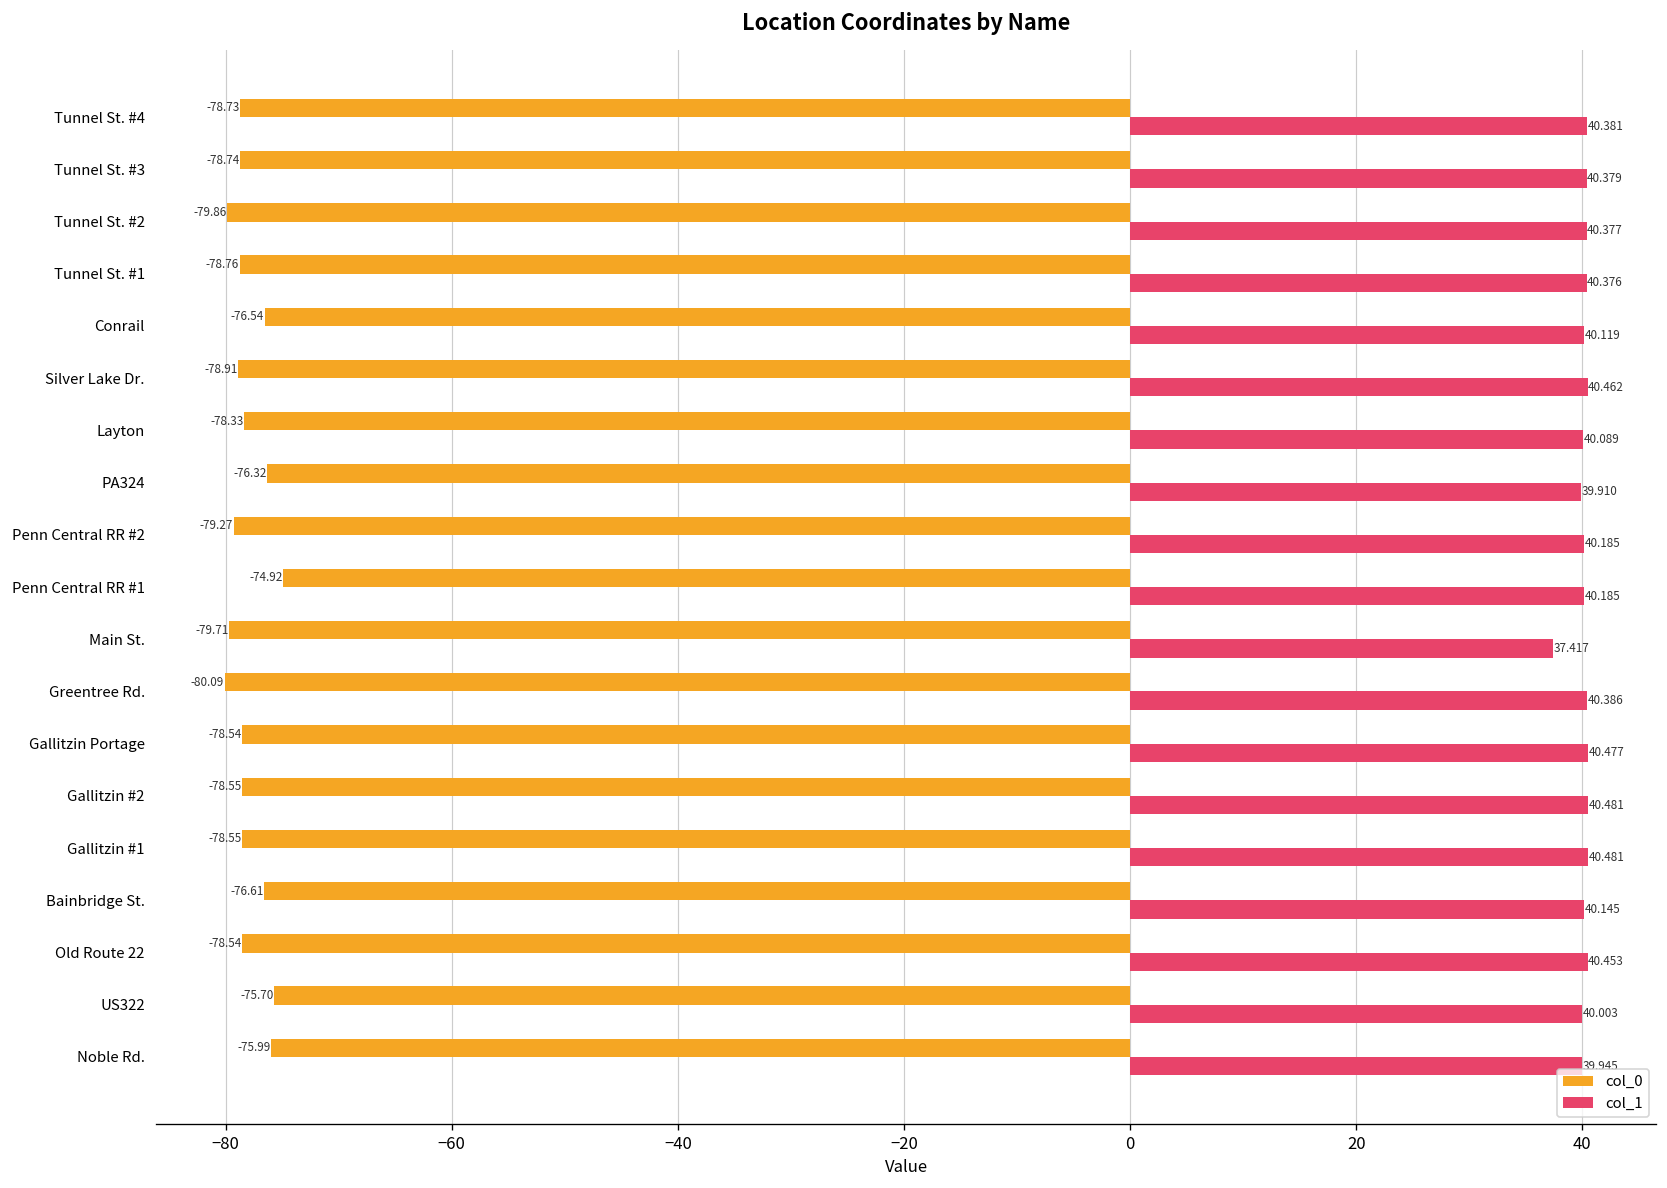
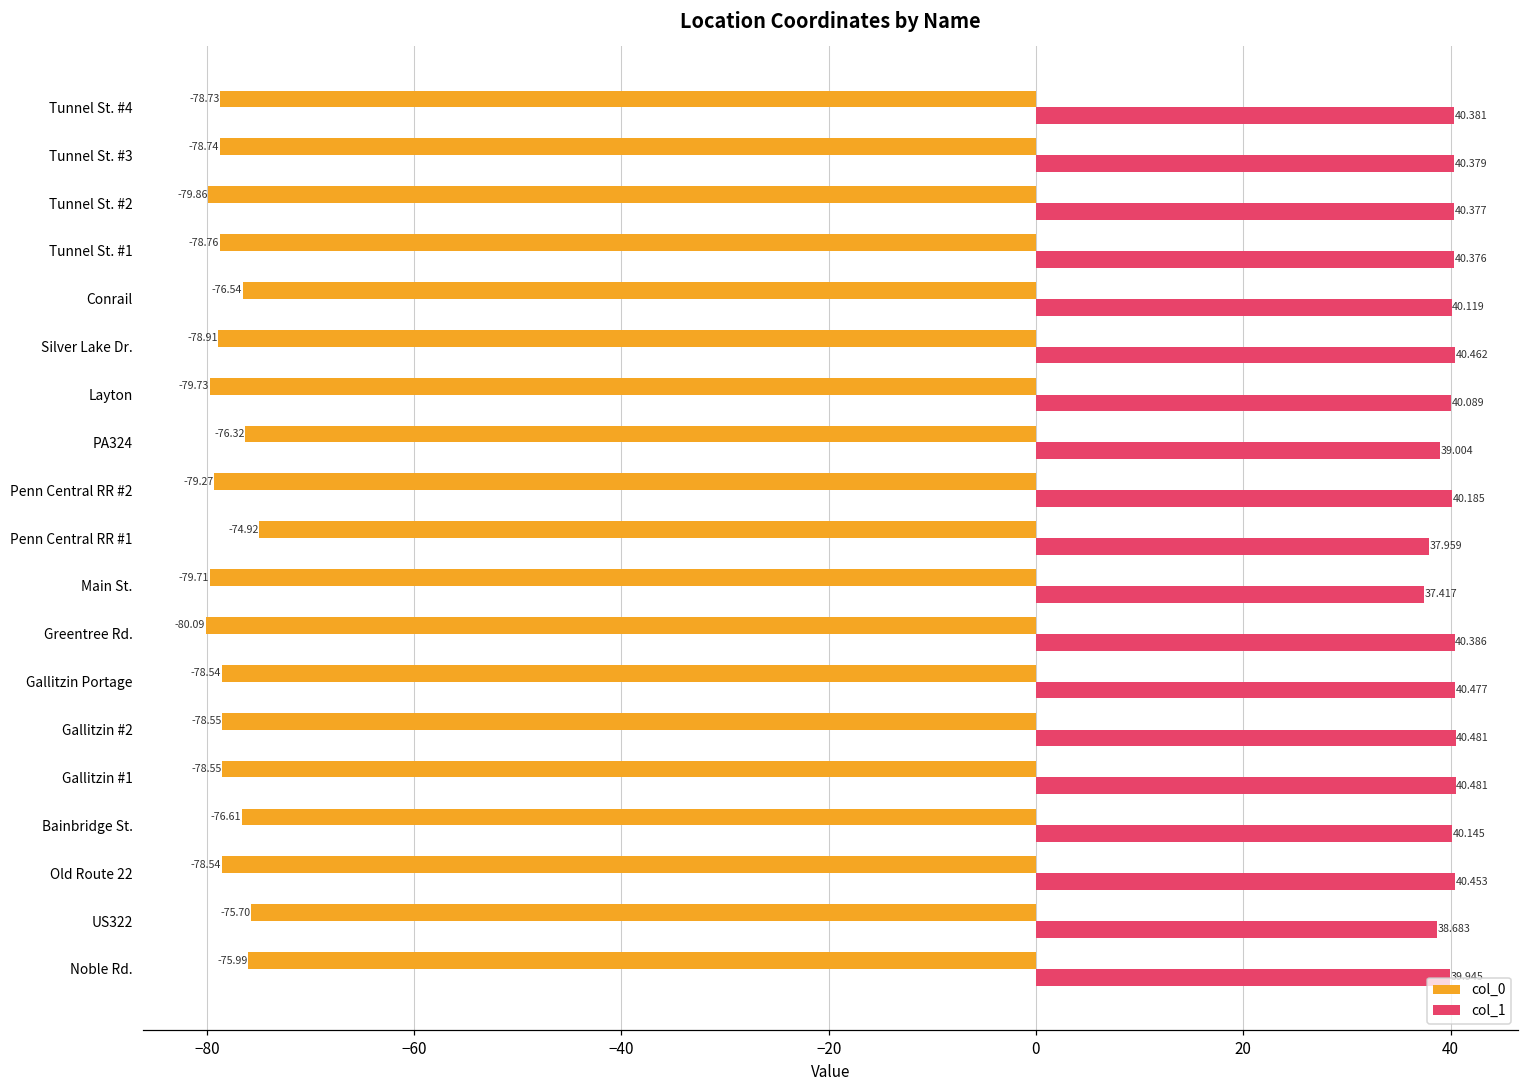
col_0, Layton: -78.33 -> -79.73
col_1, PA324: 39.910 -> 39.004
col_1, Penn Central RR #1: 40.185 -> 37.959
col_1, US322: 40.003 -> 38.683
